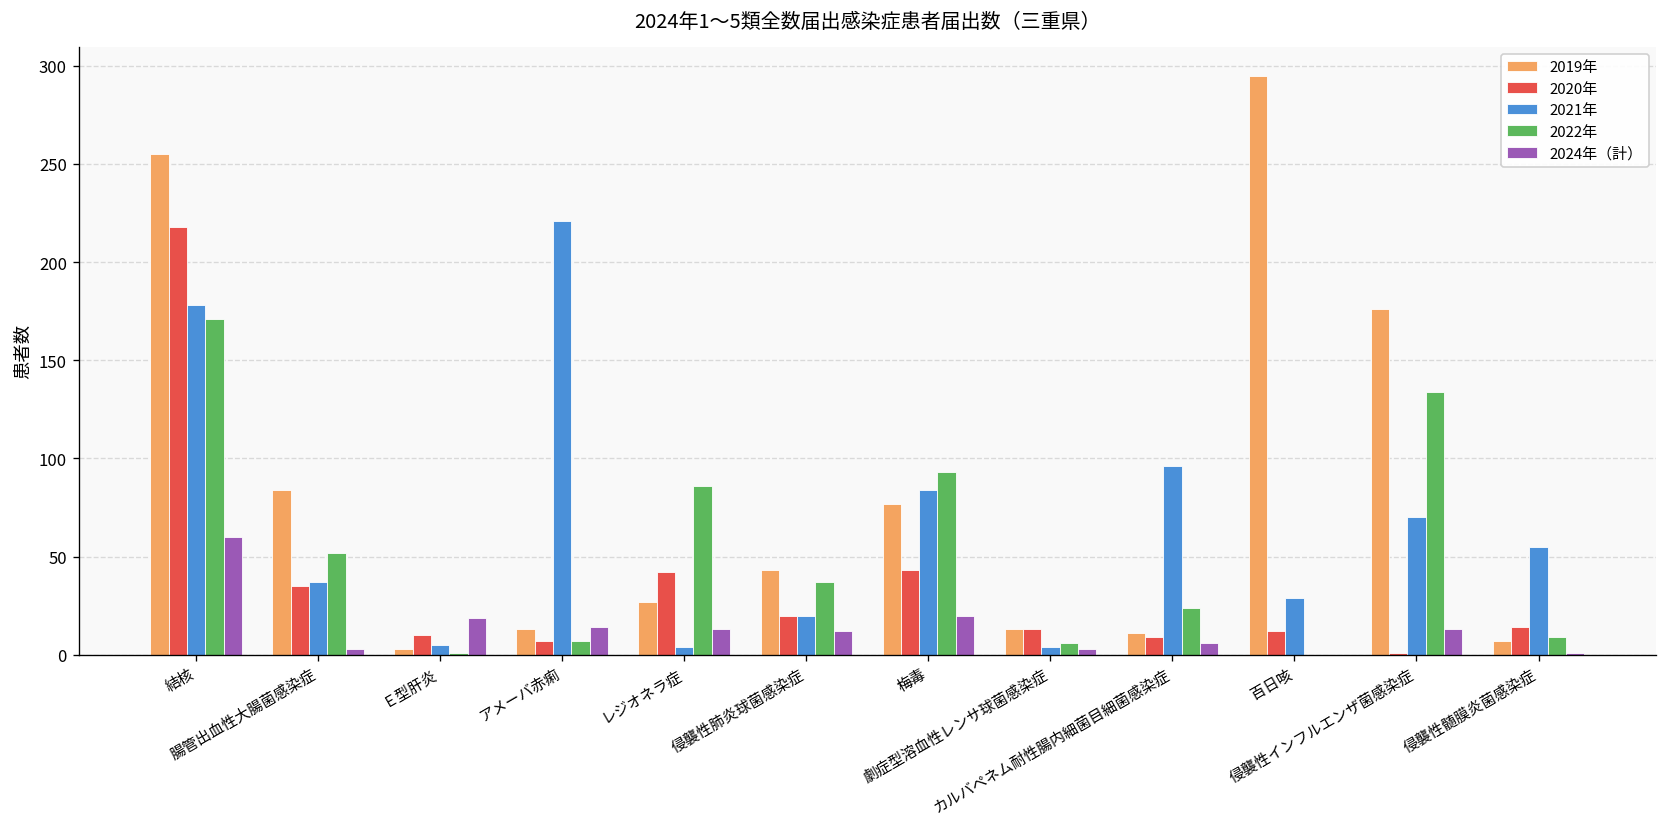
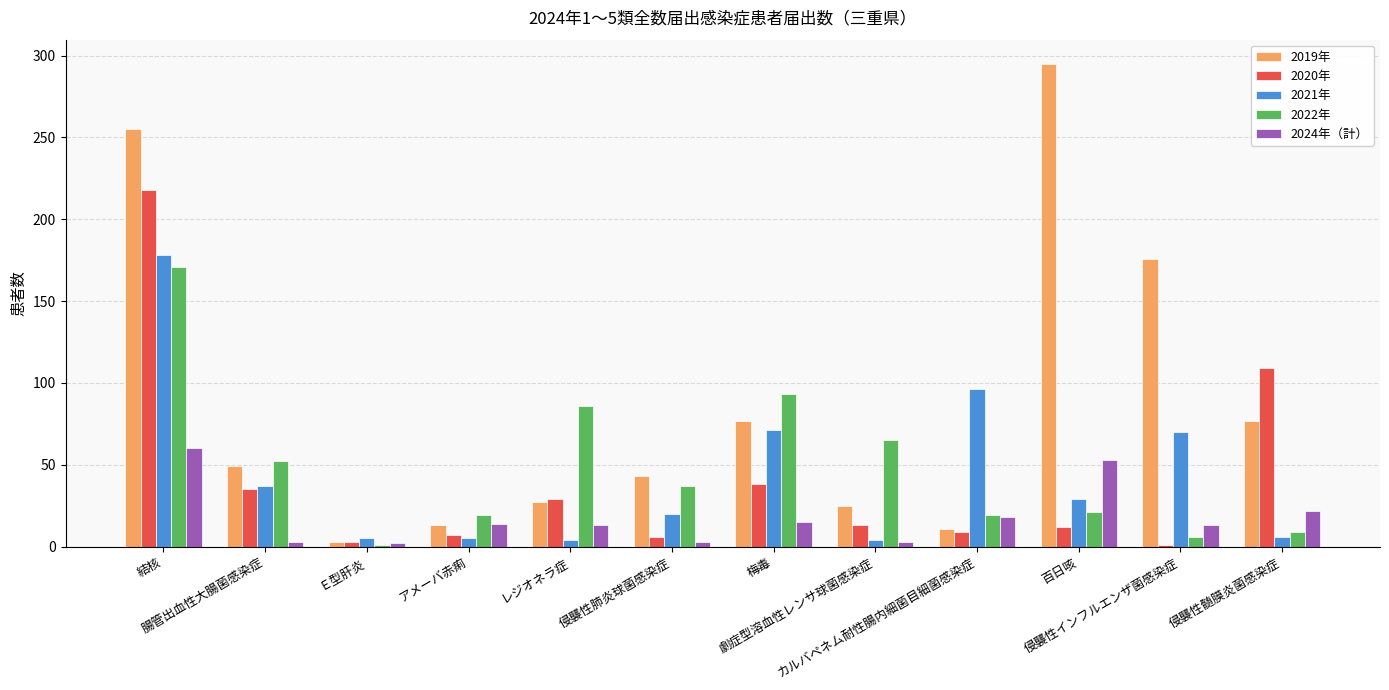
2019年, 腸管出血性大腸菌感染症: 84 -> 49
2020年, Ｅ型肝炎: 10 -> 3
2024年（計）, Ｅ型肝炎: 19 -> 2
2021年, アメーバ赤痢: 221 -> 5
2022年, アメーバ赤痢: 7 -> 19
2020年, レジオネラ症: 42 -> 29
2020年, 侵襲性肺炎球菌感染症: 20 -> 6
2024年（計）, 侵襲性肺炎球菌感染症: 12 -> 3
2020年, 梅毒: 43 -> 38
2021年, 梅毒: 84 -> 71
2024年（計）, 梅毒: 20 -> 15
2019年, 劇症型溶血性レンサ球菌感染症: 13 -> 25
2022年, 劇症型溶血性レンサ球菌感染症: 6 -> 65
2022年, カルバペネム耐性腸内細菌目細菌感染症: 24 -> 19
2024年（計）, カルバペネム耐性腸内細菌目細菌感染症: 6 -> 18
2022年, 百日咳: 0 -> 21
2024年（計）, 百日咳: 0 -> 53
2022年, 侵襲性インフルエンザ菌感染症: 134 -> 6
2019年, 侵襲性髄膜炎菌感染症: 7 -> 77
2020年, 侵襲性髄膜炎菌感染症: 14 -> 109
2021年, 侵襲性髄膜炎菌感染症: 55 -> 6
2024年（計）, 侵襲性髄膜炎菌感染症: 1 -> 22
